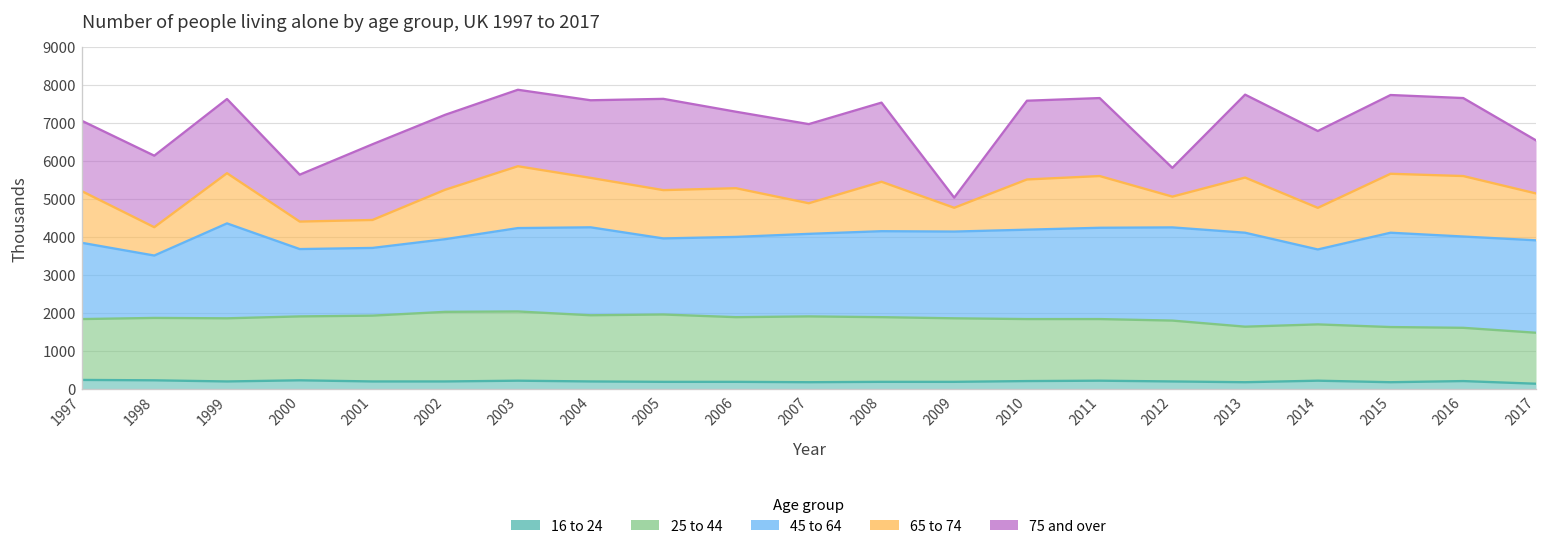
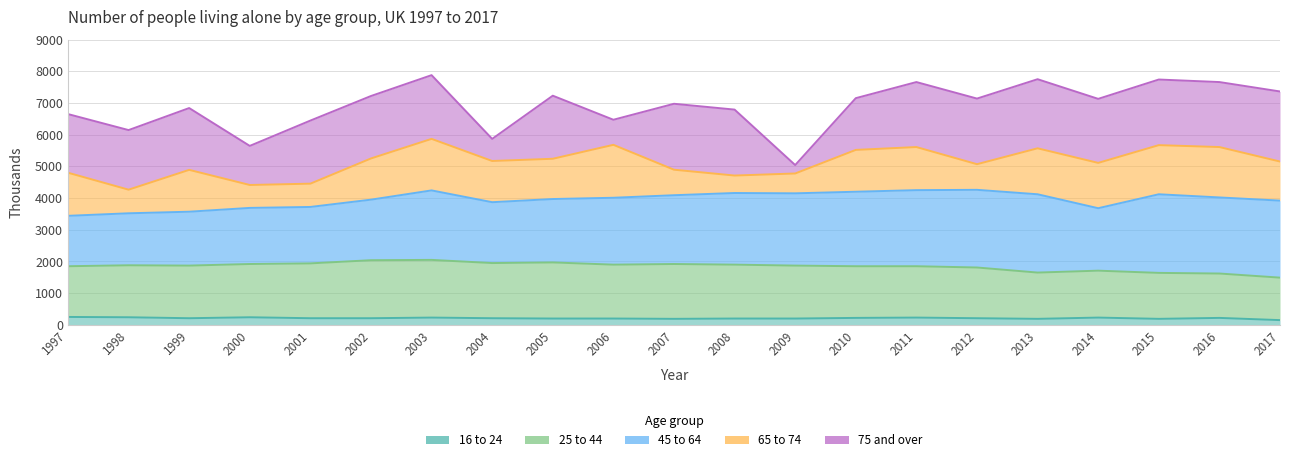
45 to 64, 1997: 2000 -> 1600
45 to 64, 1999: 2500 -> 1700
45 to 64, 2004: 2300 -> 1900
75 and over, 2004: 2000 -> 700
75 and over, 2005: 2400 -> 2000
65 to 74, 2006: 1300 -> 1700
75 and over, 2006: 2000 -> 800
65 to 74, 2008: 1300 -> 600
75 and over, 2010: 2100 -> 1600
75 and over, 2012: 800 -> 2100
65 to 74, 2014: 1100 -> 1400
75 and over, 2017: 1400 -> 2200
